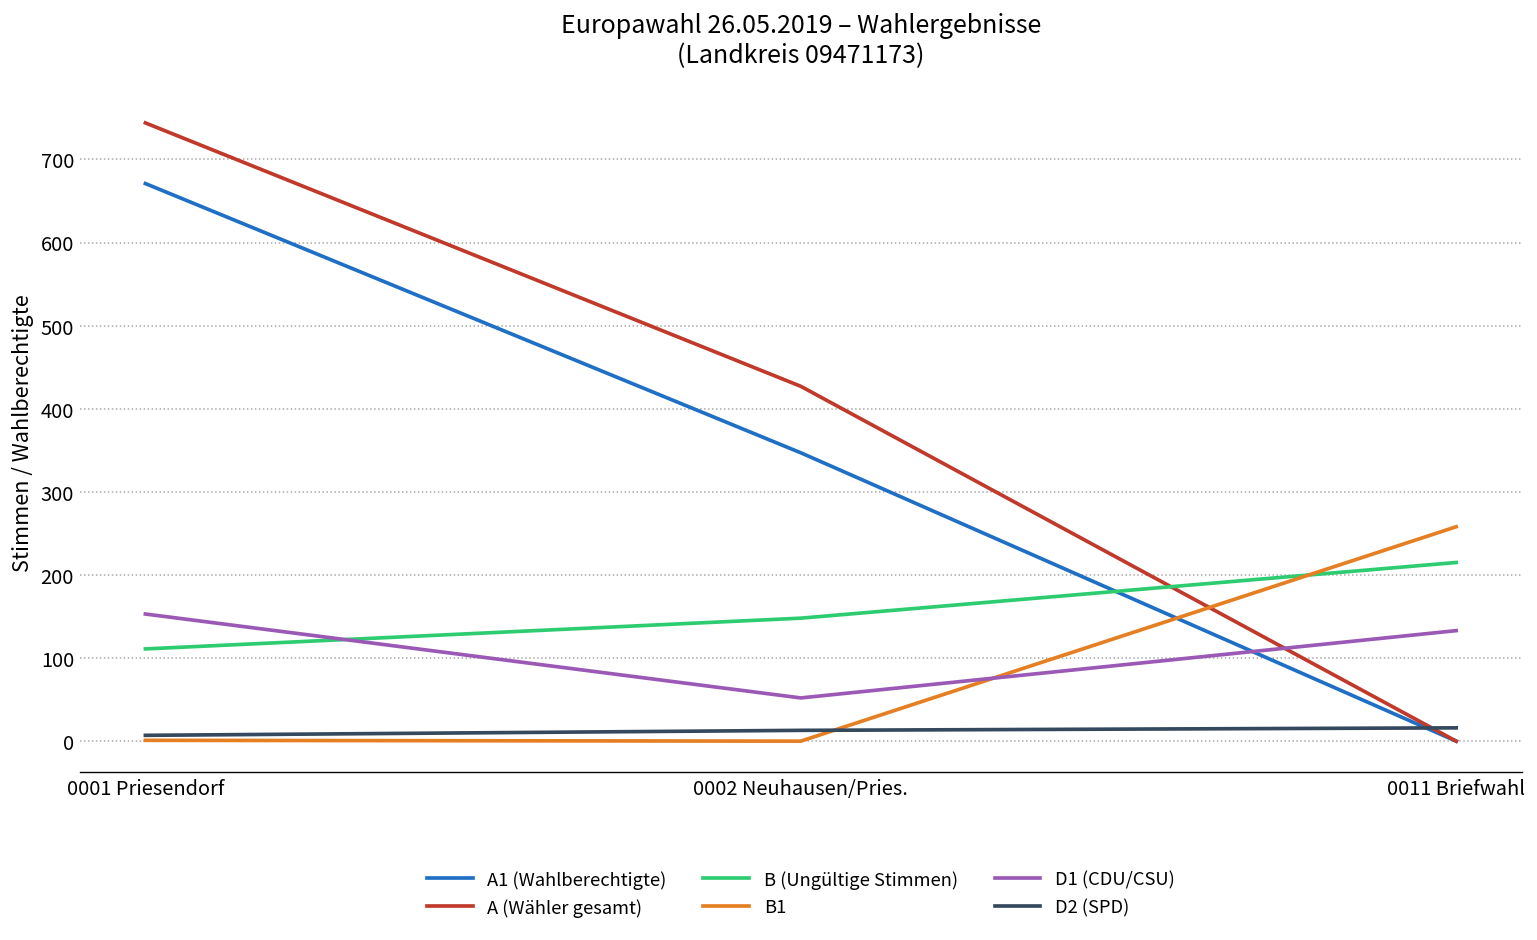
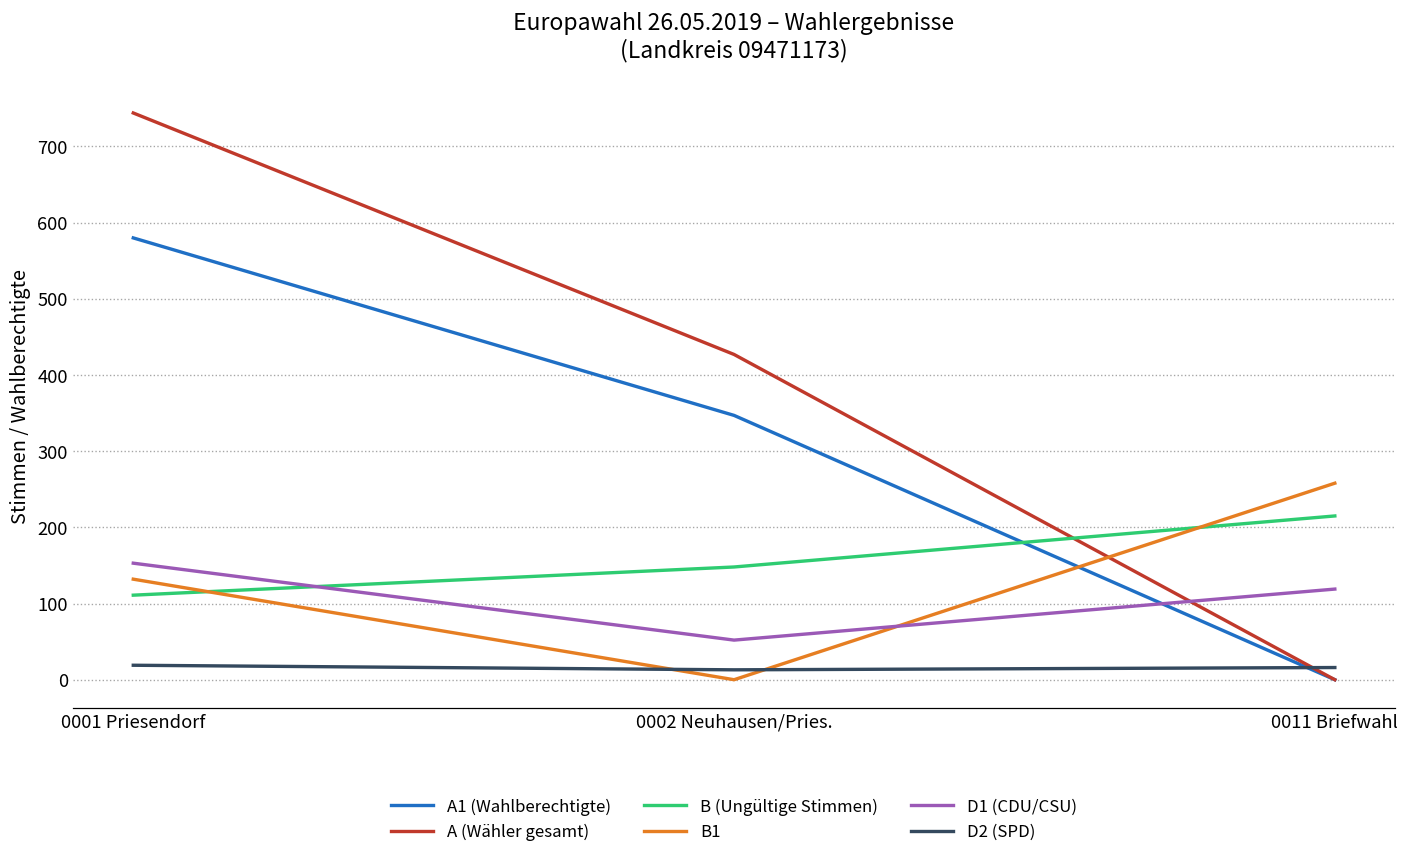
A1 (Wahlberechtigte), 0001 Priesendorf: 670 -> 580
B1, 0001 Priesendorf: 0 -> 130
D2 (SPD), 0001 Priesendorf: 10 -> 20
D1 (CDU/CSU), 0011 Briefwahl: 130 -> 120
